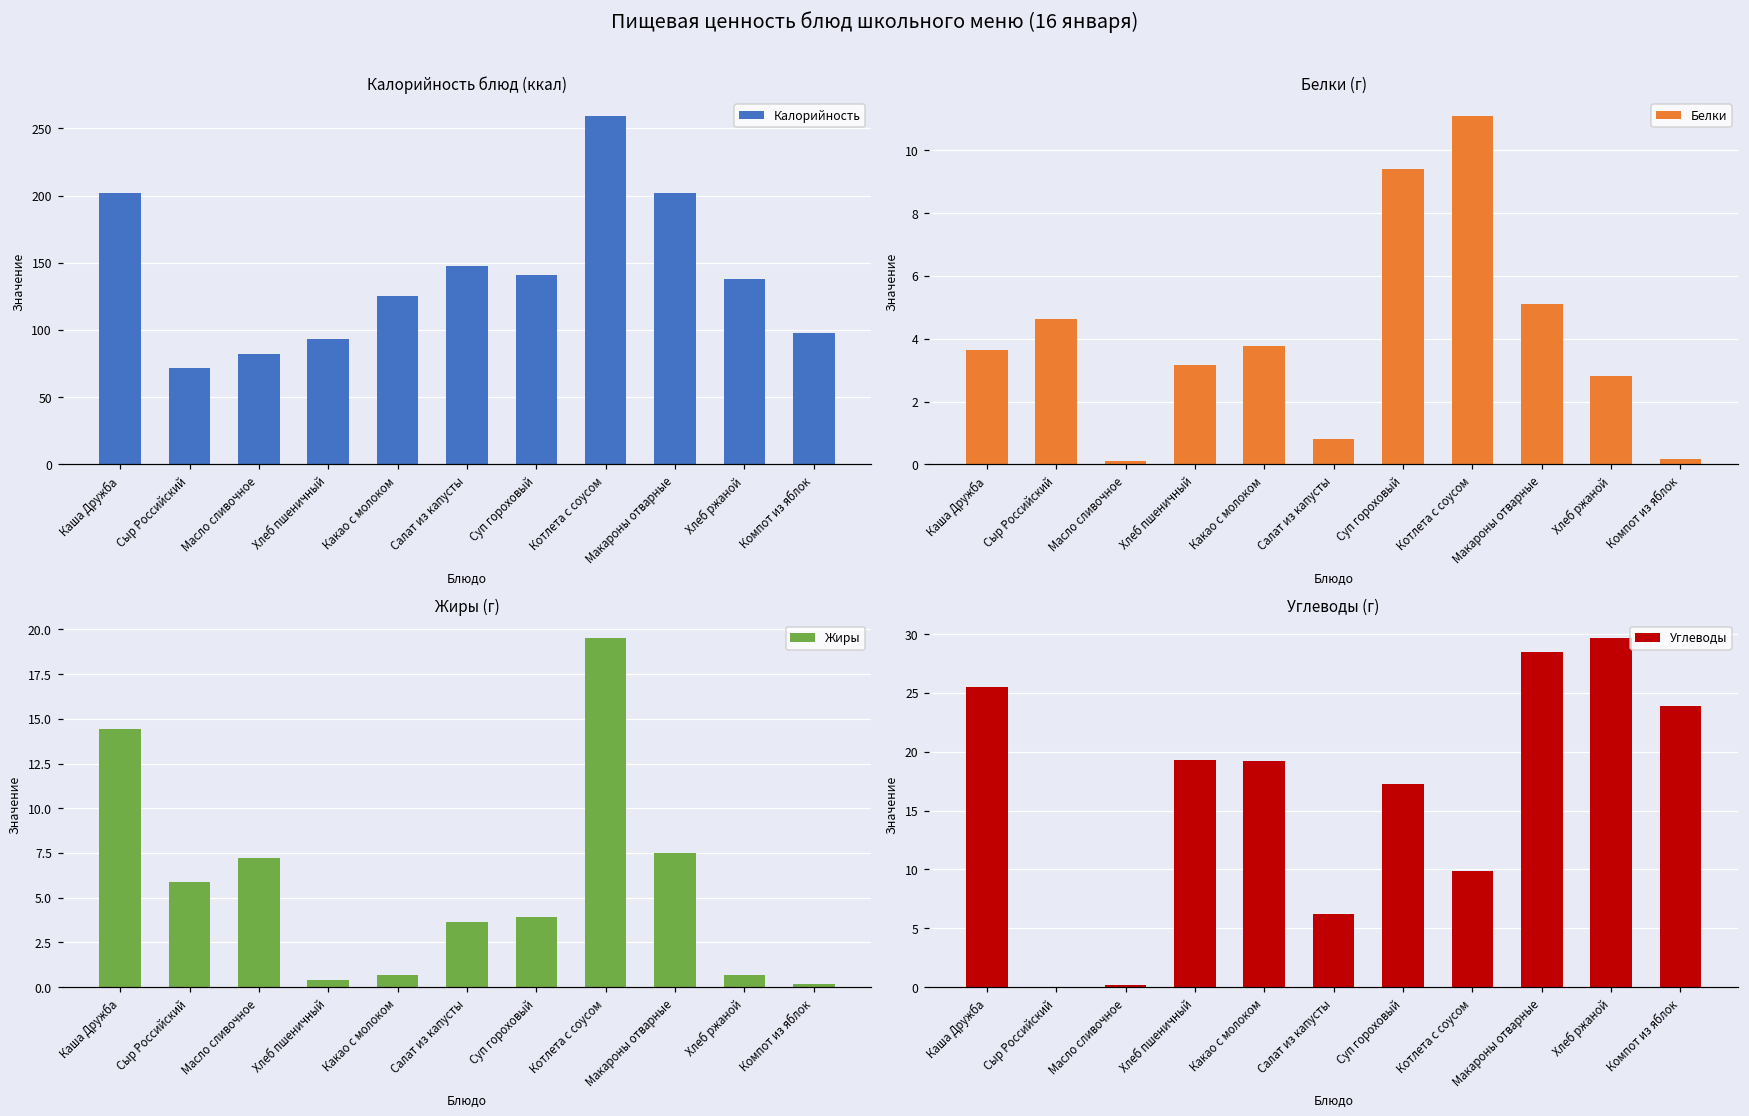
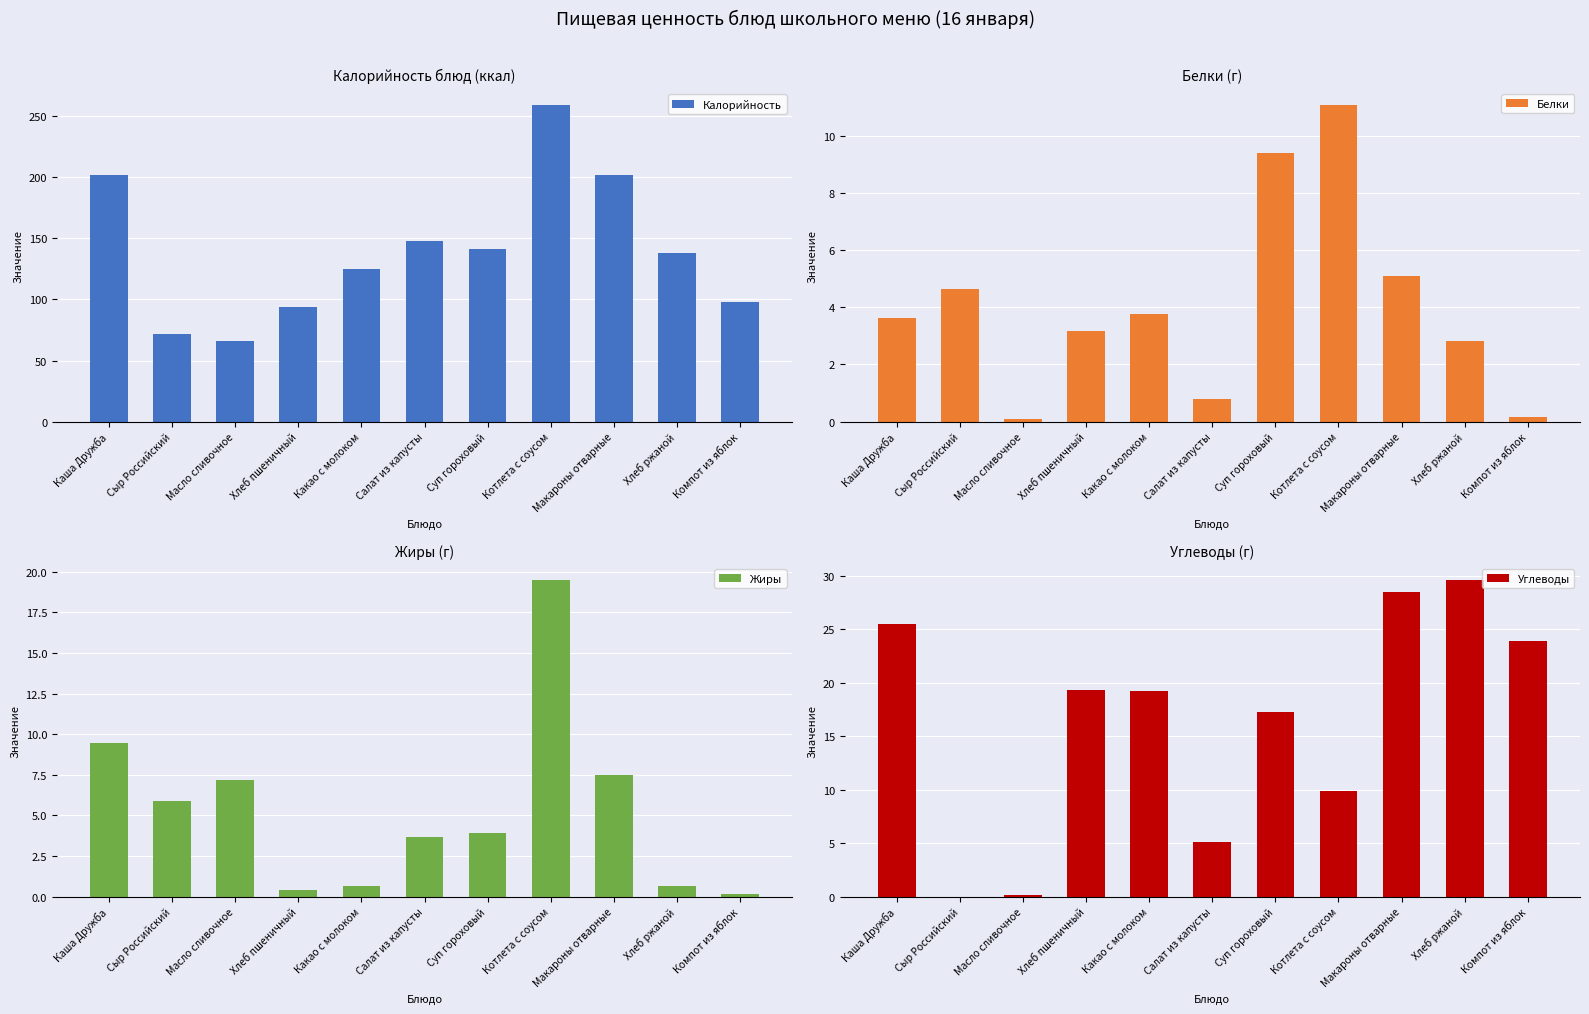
Калорийность блюд (ккал), Масло сливочное: 82 -> 66
Жиры (г), Каша Дружба: 14.5 -> 9.5
Углеводы (г), Салат из капусты: 6.2 -> 5.1
